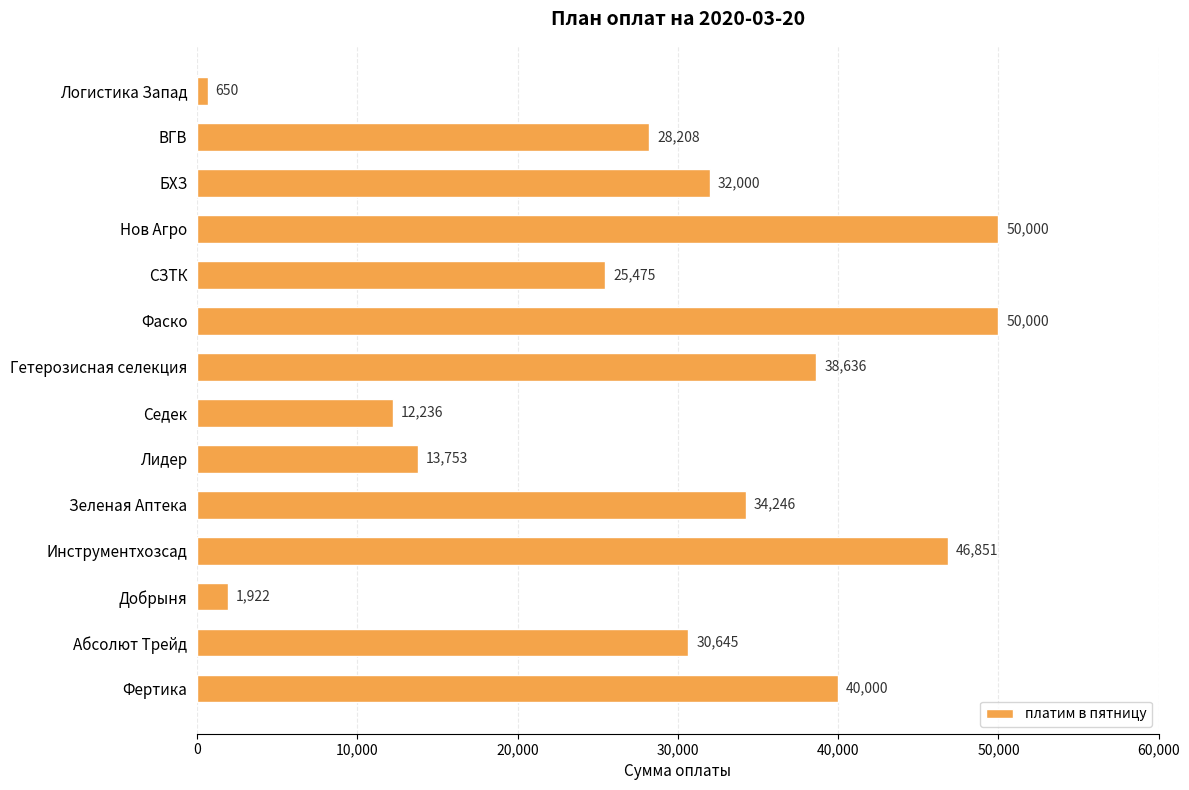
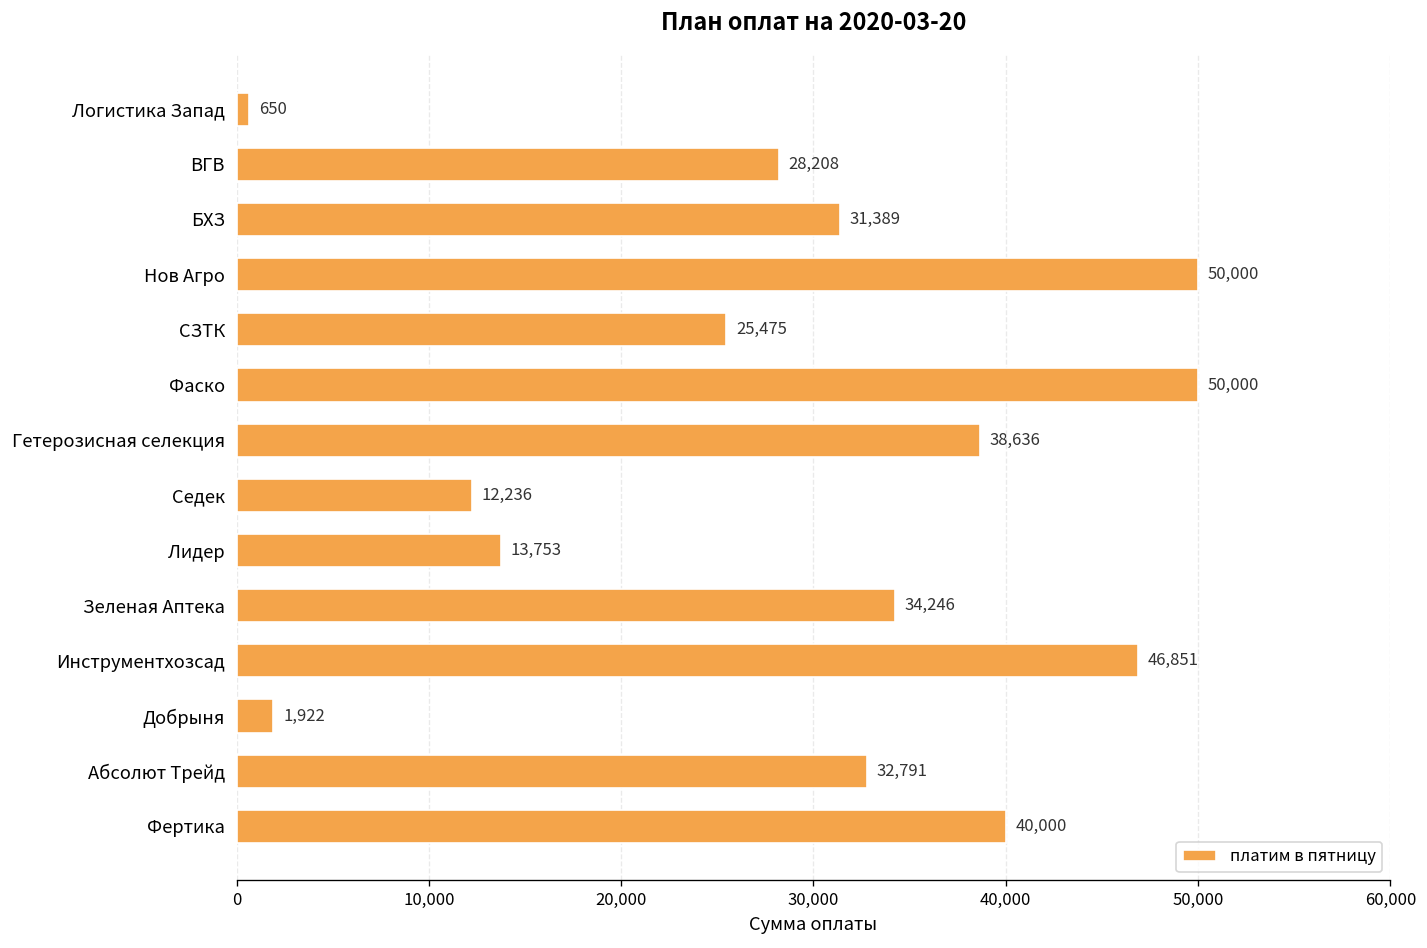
БХЗ: 32,000 -> 31,389
Абсолют Трейд: 30,645 -> 32,791
